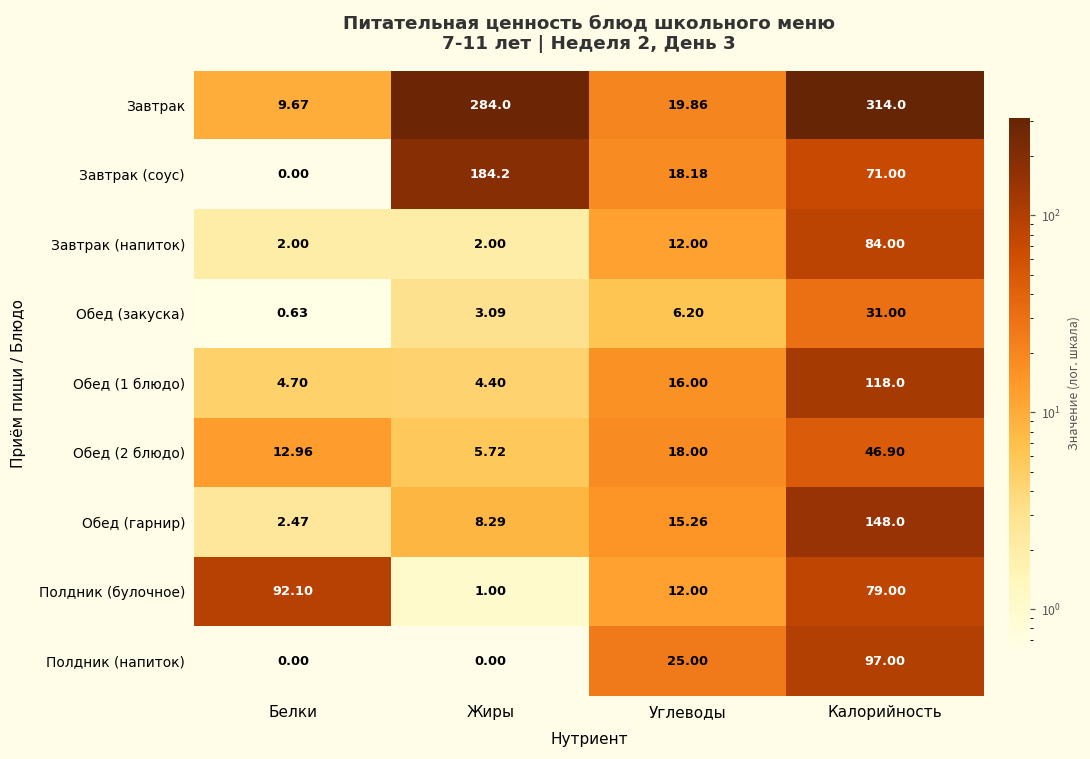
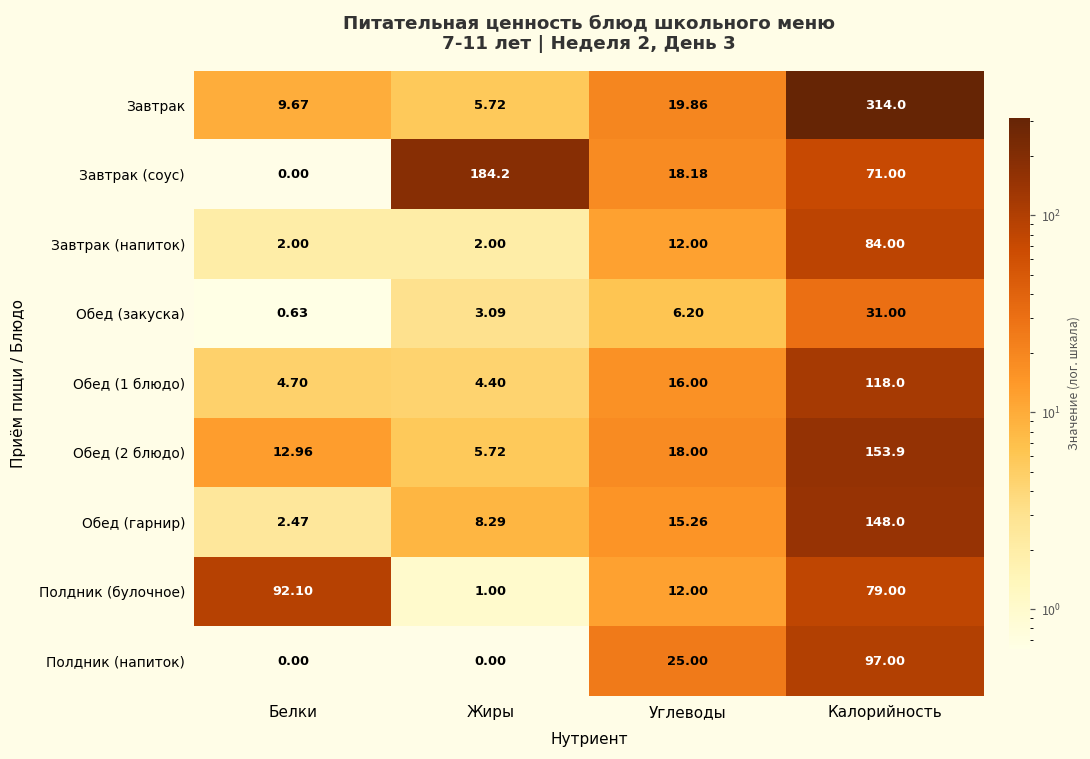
Завтрак, Жиры: 284.0 -> 5.72
Обед (2 блюдо), Калорийность: 46.90 -> 153.9
